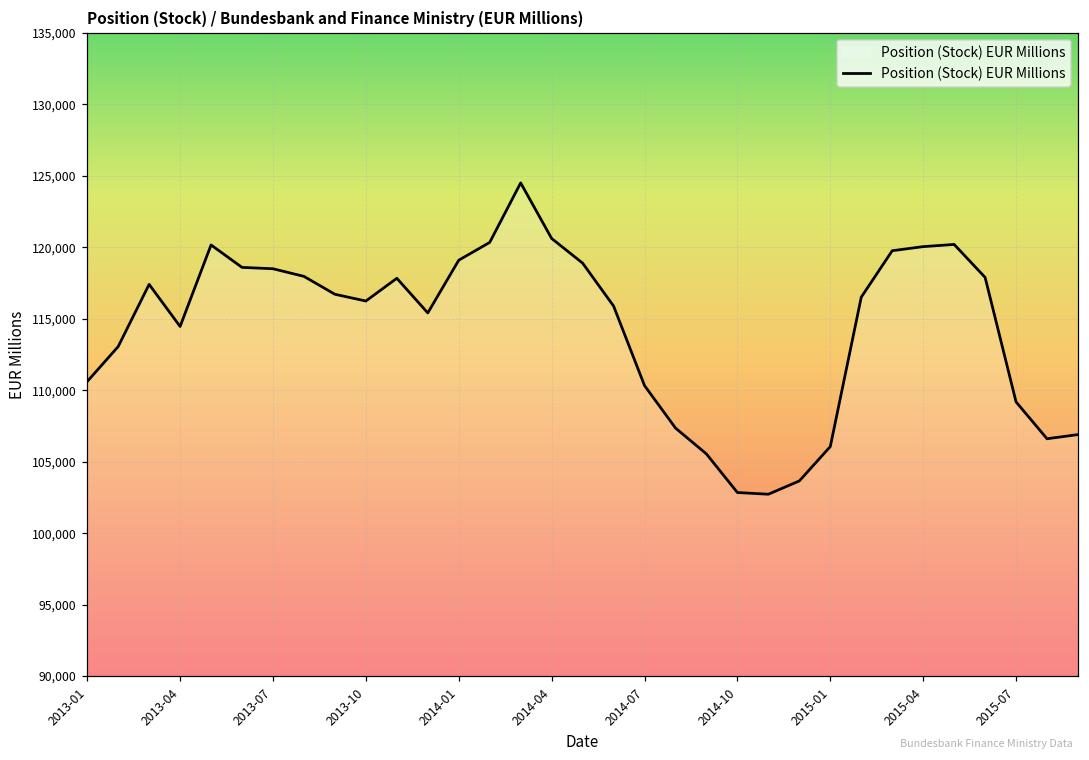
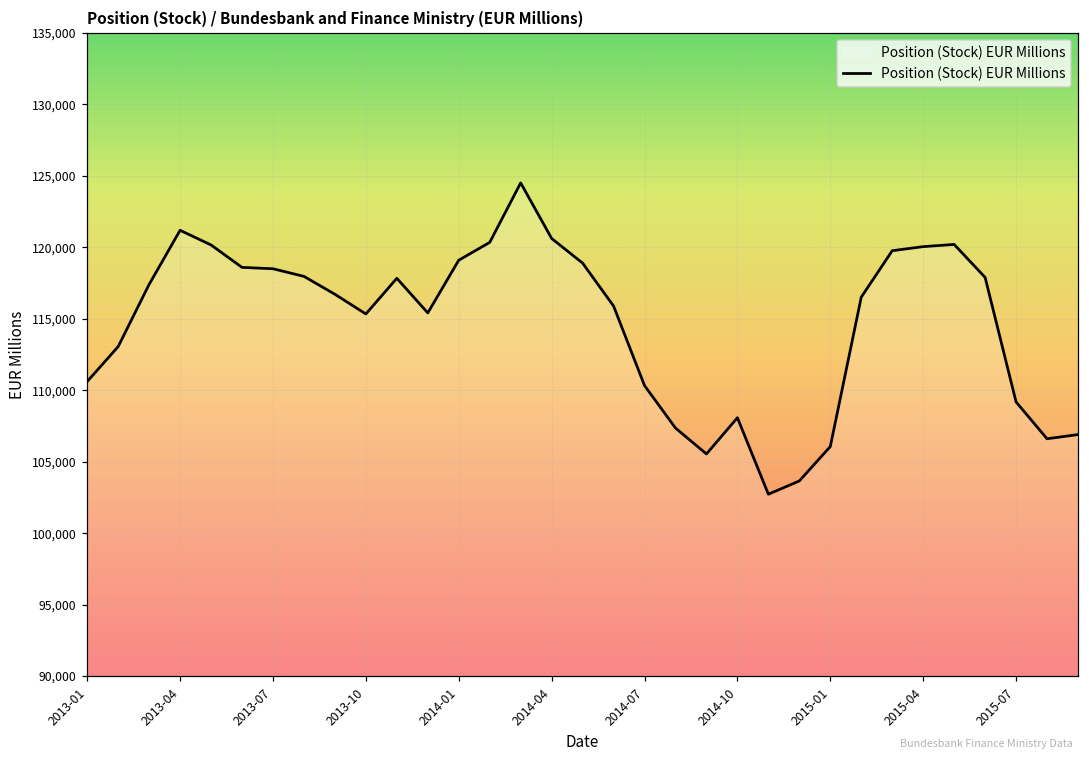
2013-04: 114,500 -> 121,200
2013-10: 116,200 -> 115,300
2014-10: 102,800 -> 108,100
